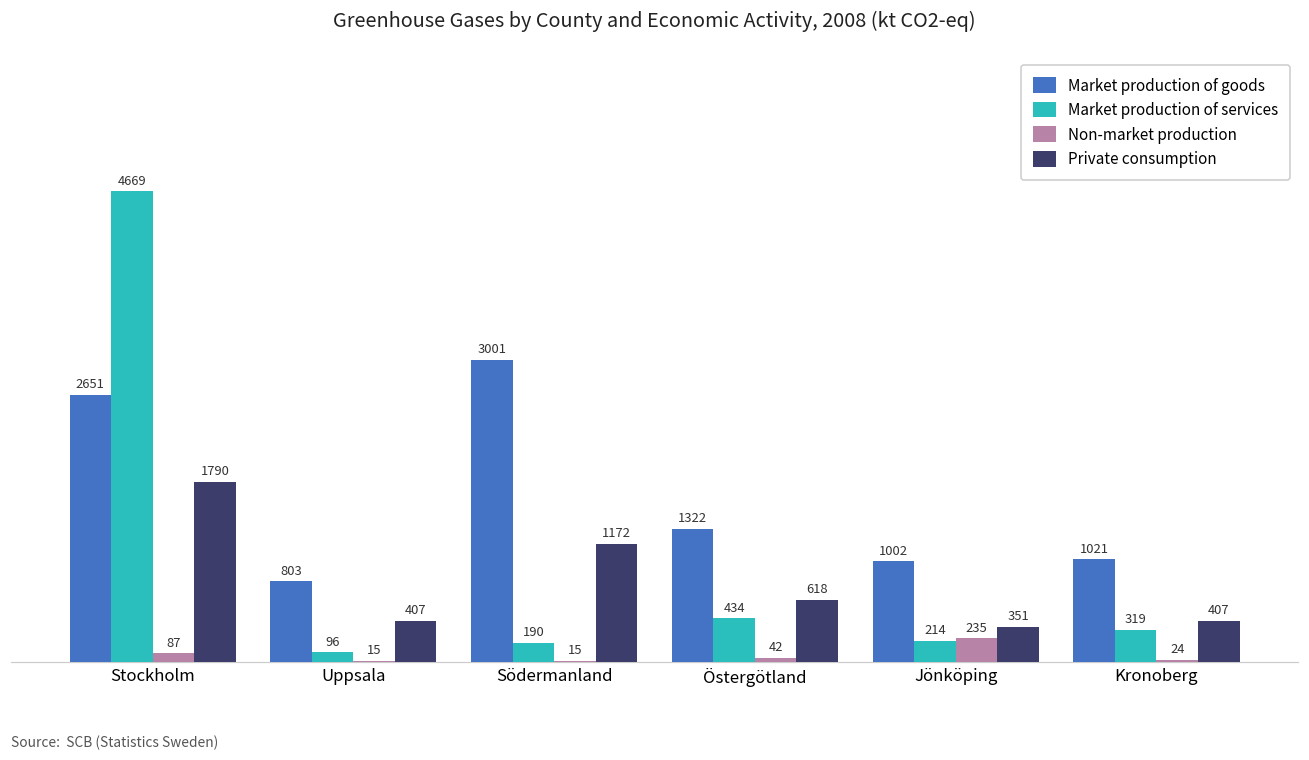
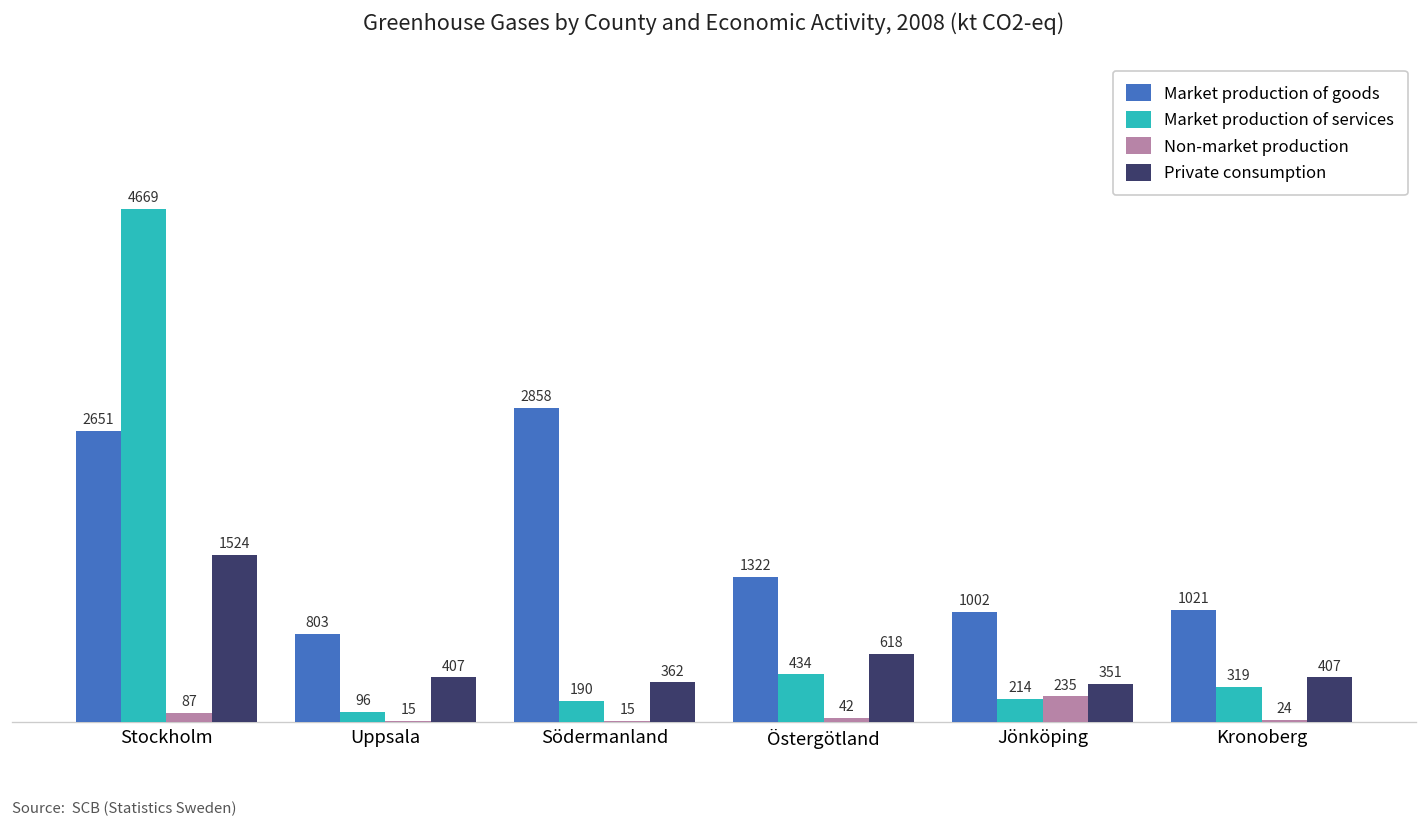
Private consumption, Stockholm: 1790 -> 1524
Market production of goods, Södermanland: 3001 -> 2858
Private consumption, Södermanland: 1172 -> 362
